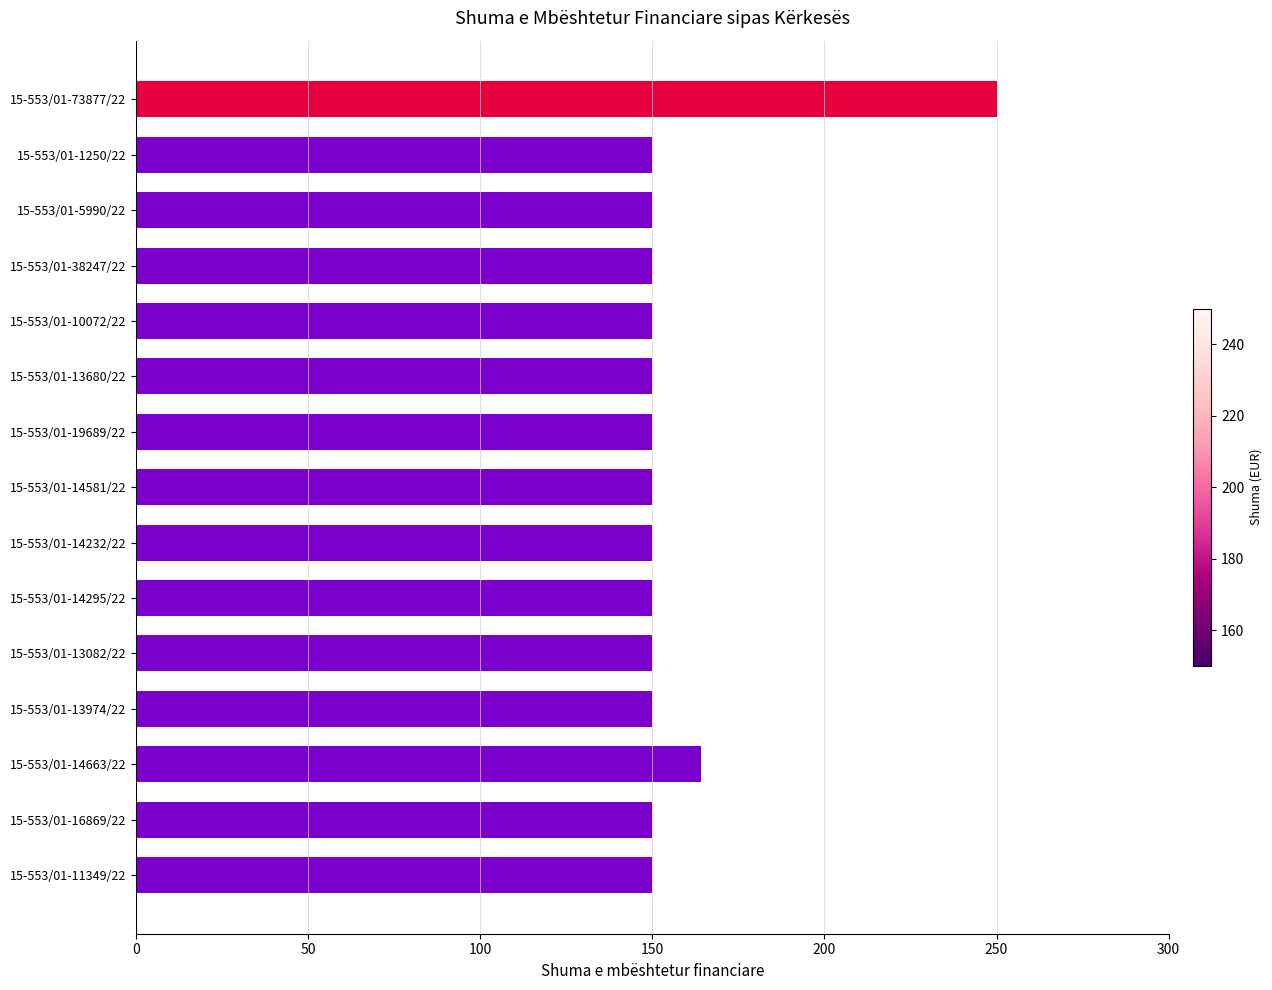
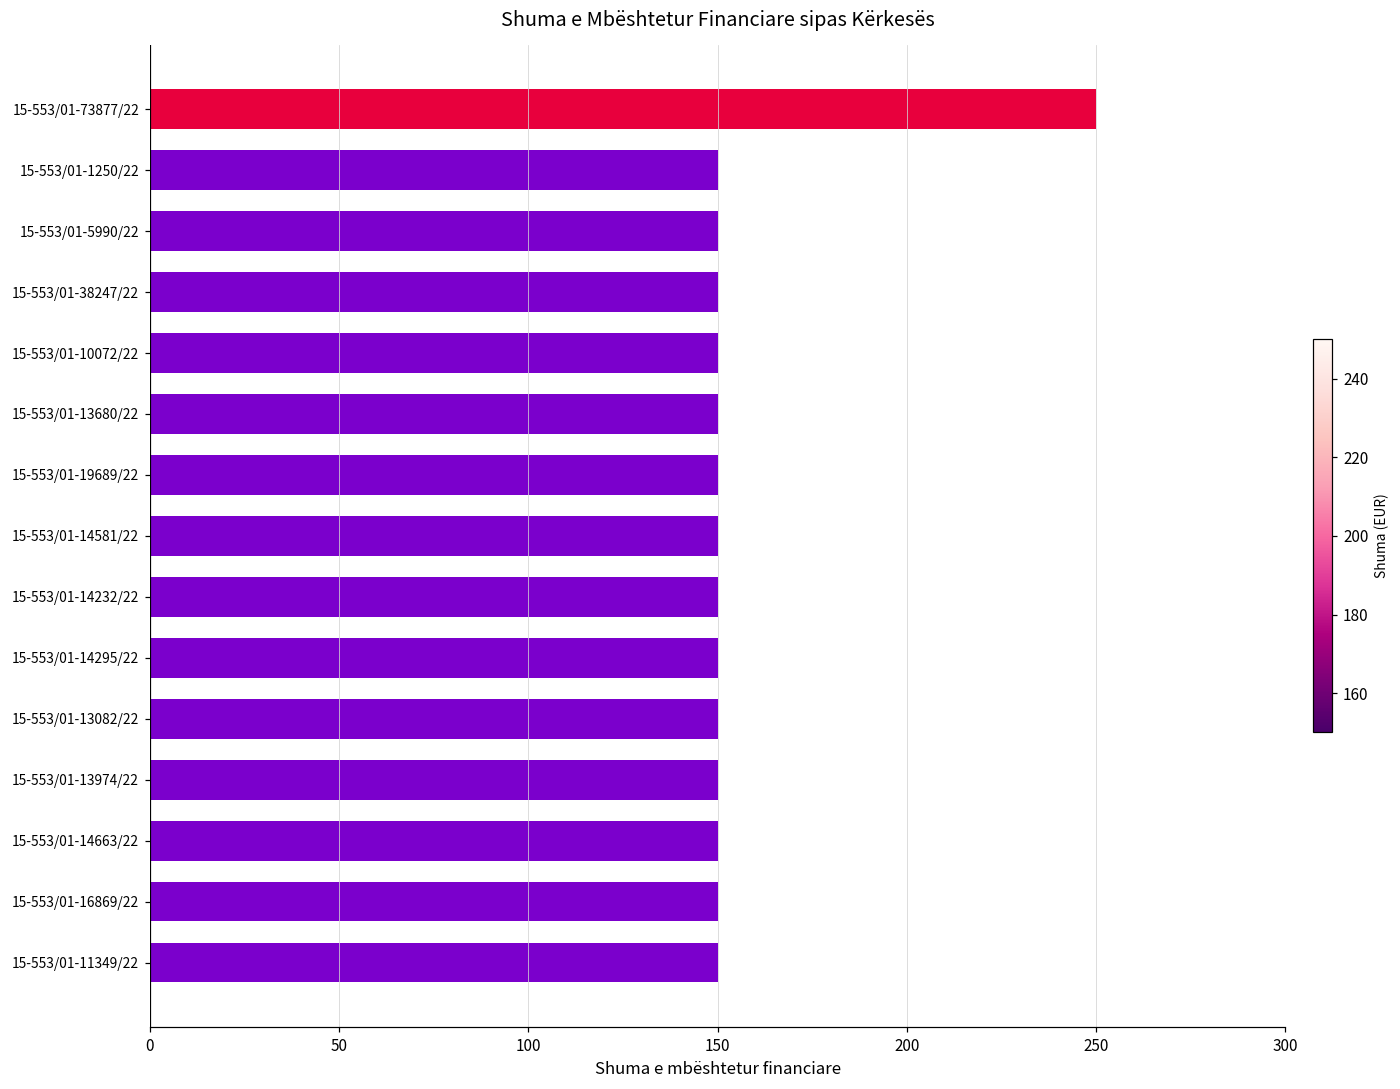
15-553/01-14663/22: 164 -> 150
